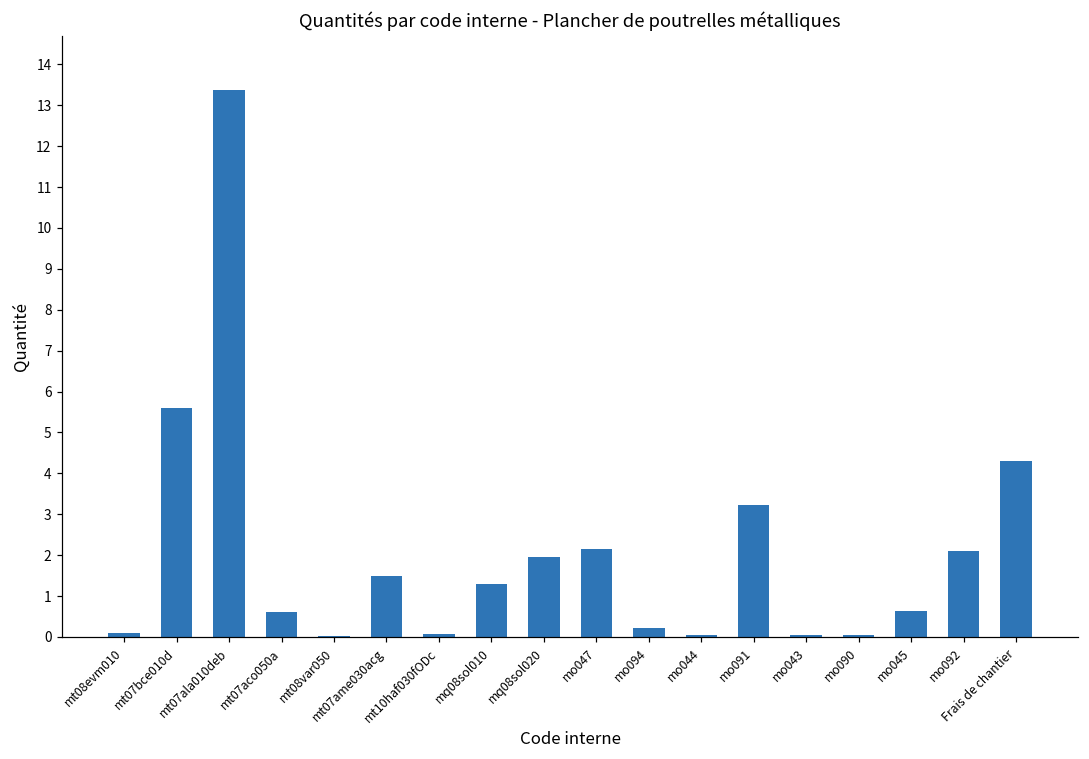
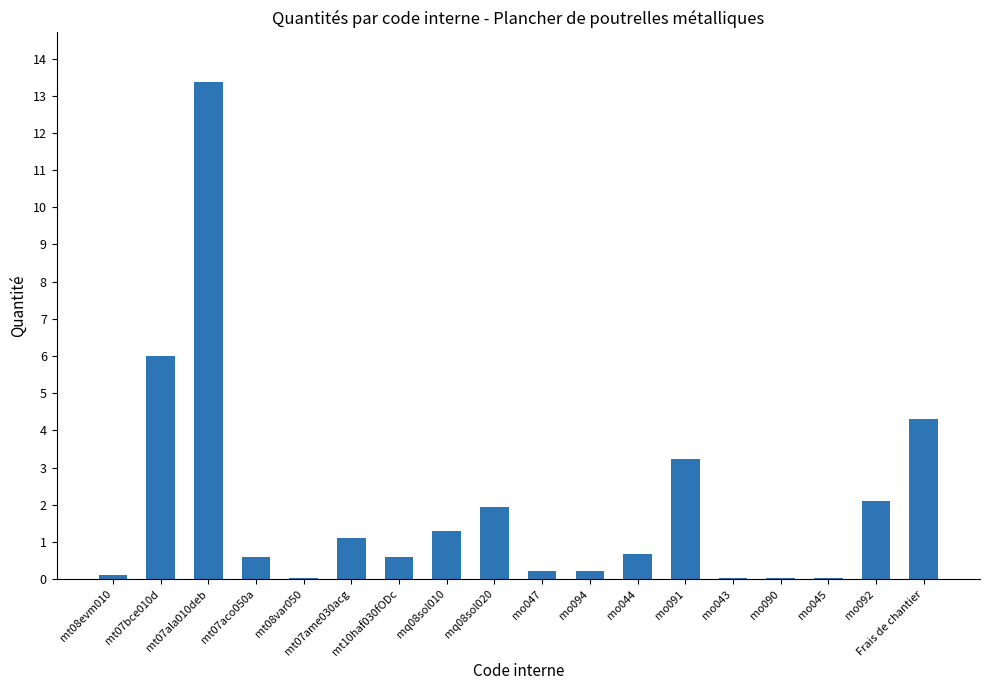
mt07bce010d: 5.6 -> 6.0
mt07ame030acg: 1.5 -> 1.1
mt10haf030fODc: 0.1 -> 0.6
mo047: 2.2 -> 0.2
mo044: 0.1 -> 0.7
mo045: 0.6 -> 0.0
